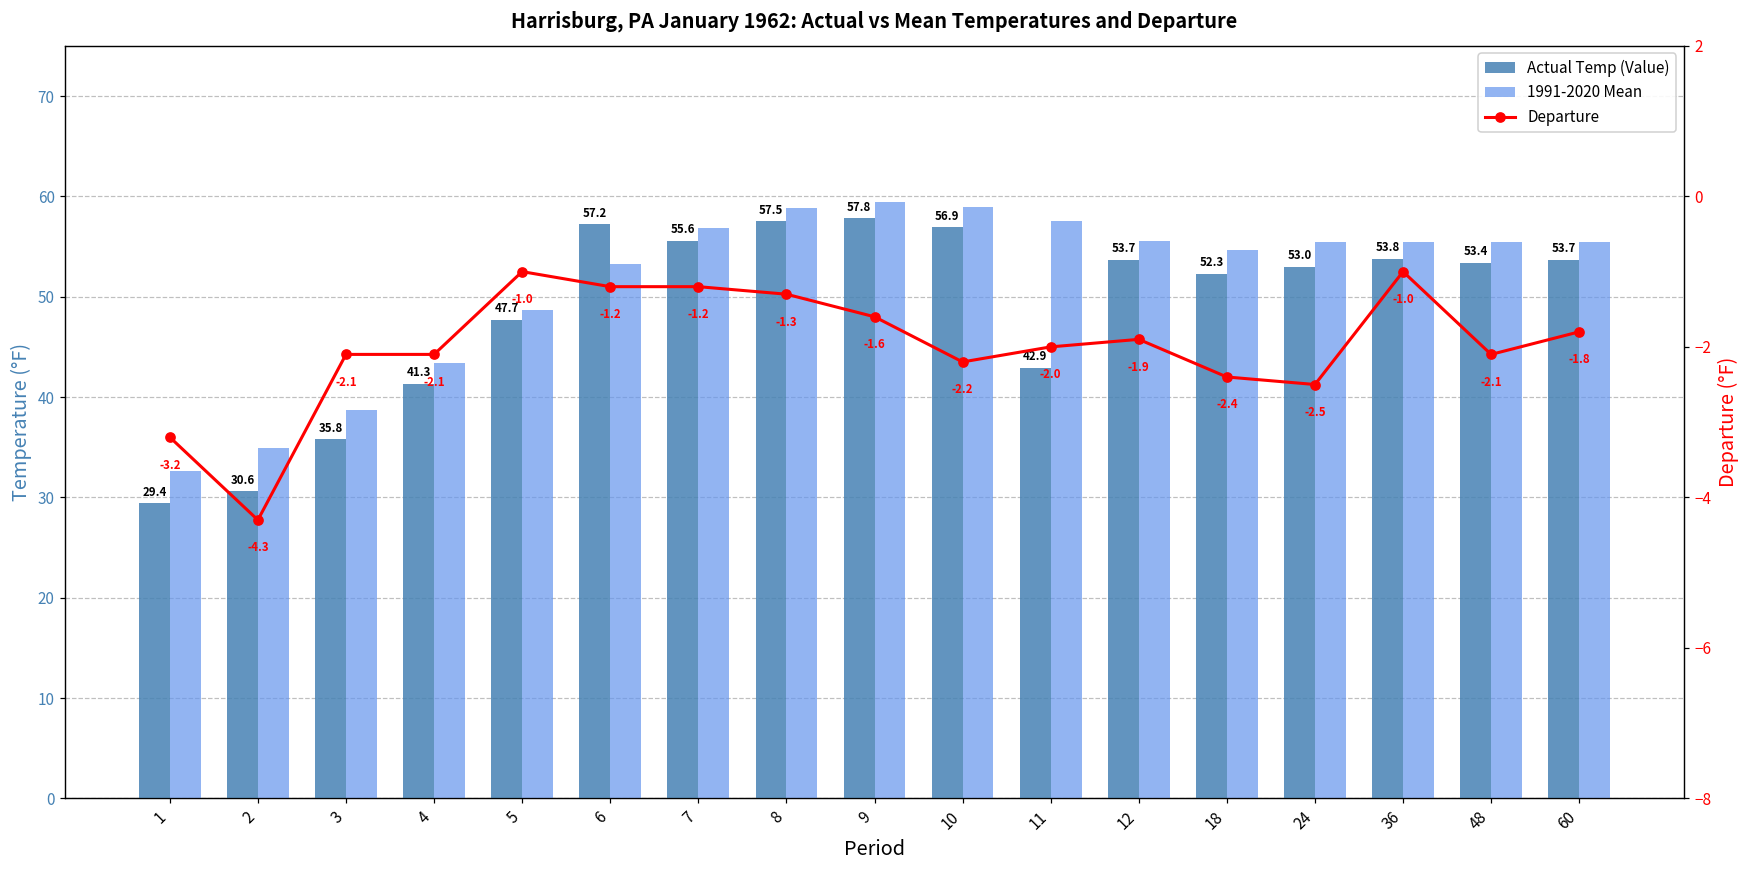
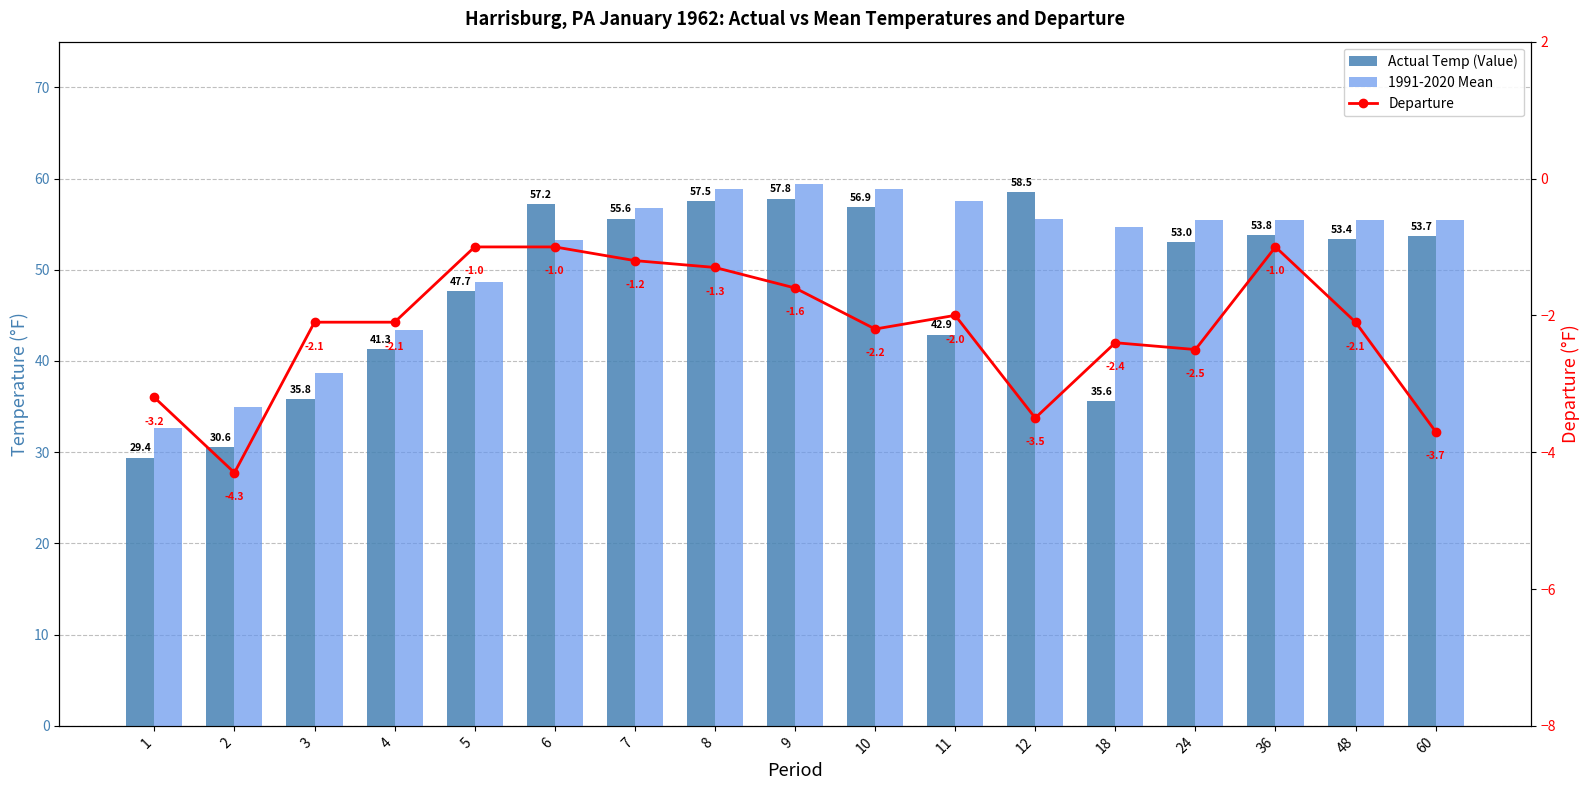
Actual Temp (Value), 12: 53.7 -> 58.5
Actual Temp (Value), 18: 52.3 -> 35.6
Departure, 6: -1.2 -> -1.0
Departure, 12: -1.9 -> -3.5
Departure, 60: -1.8 -> -3.7
